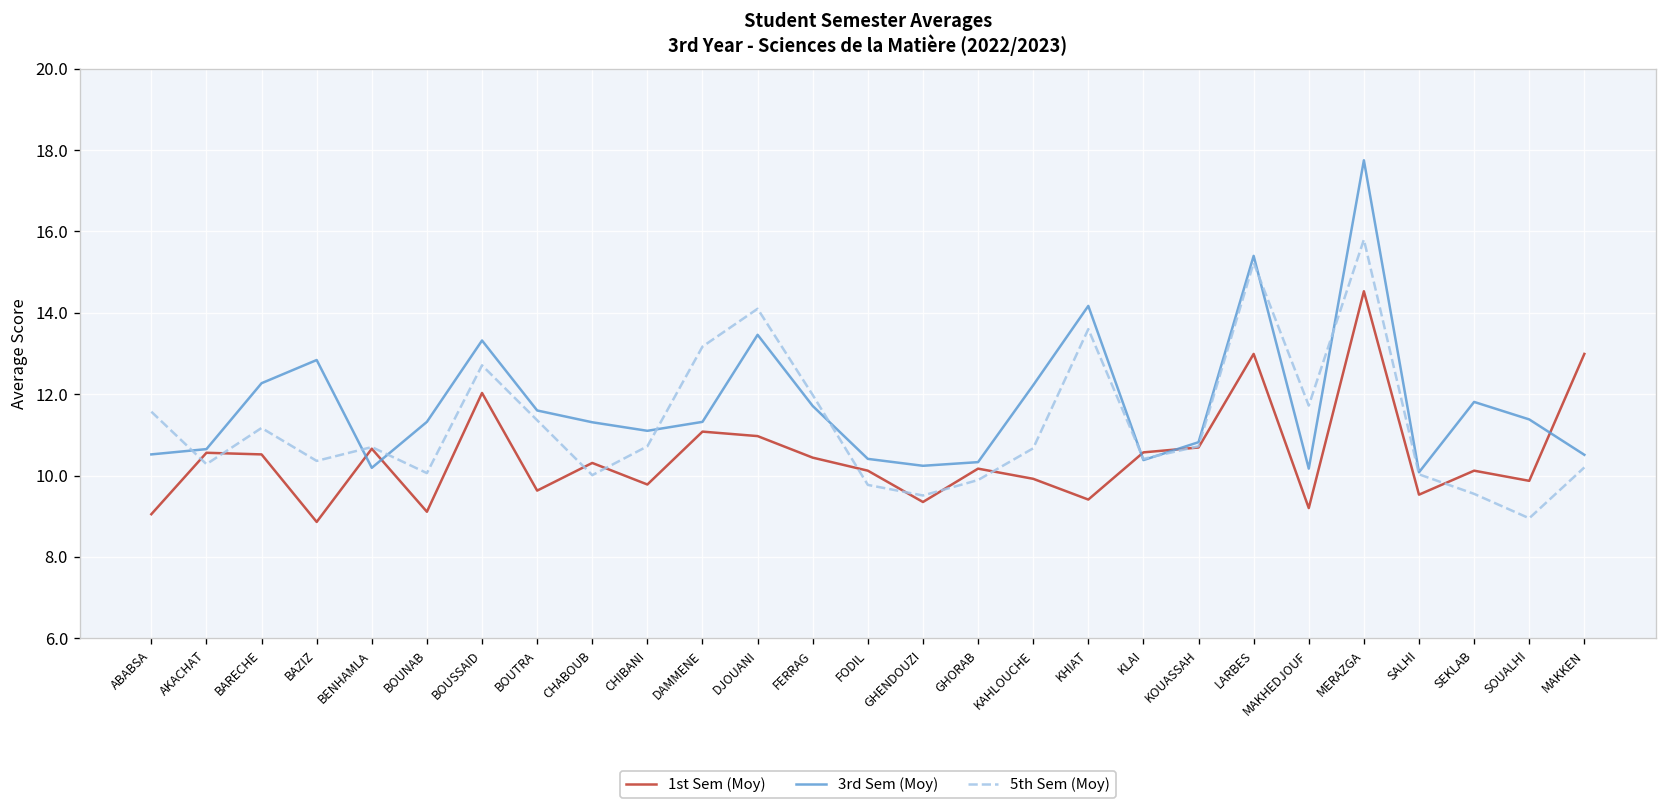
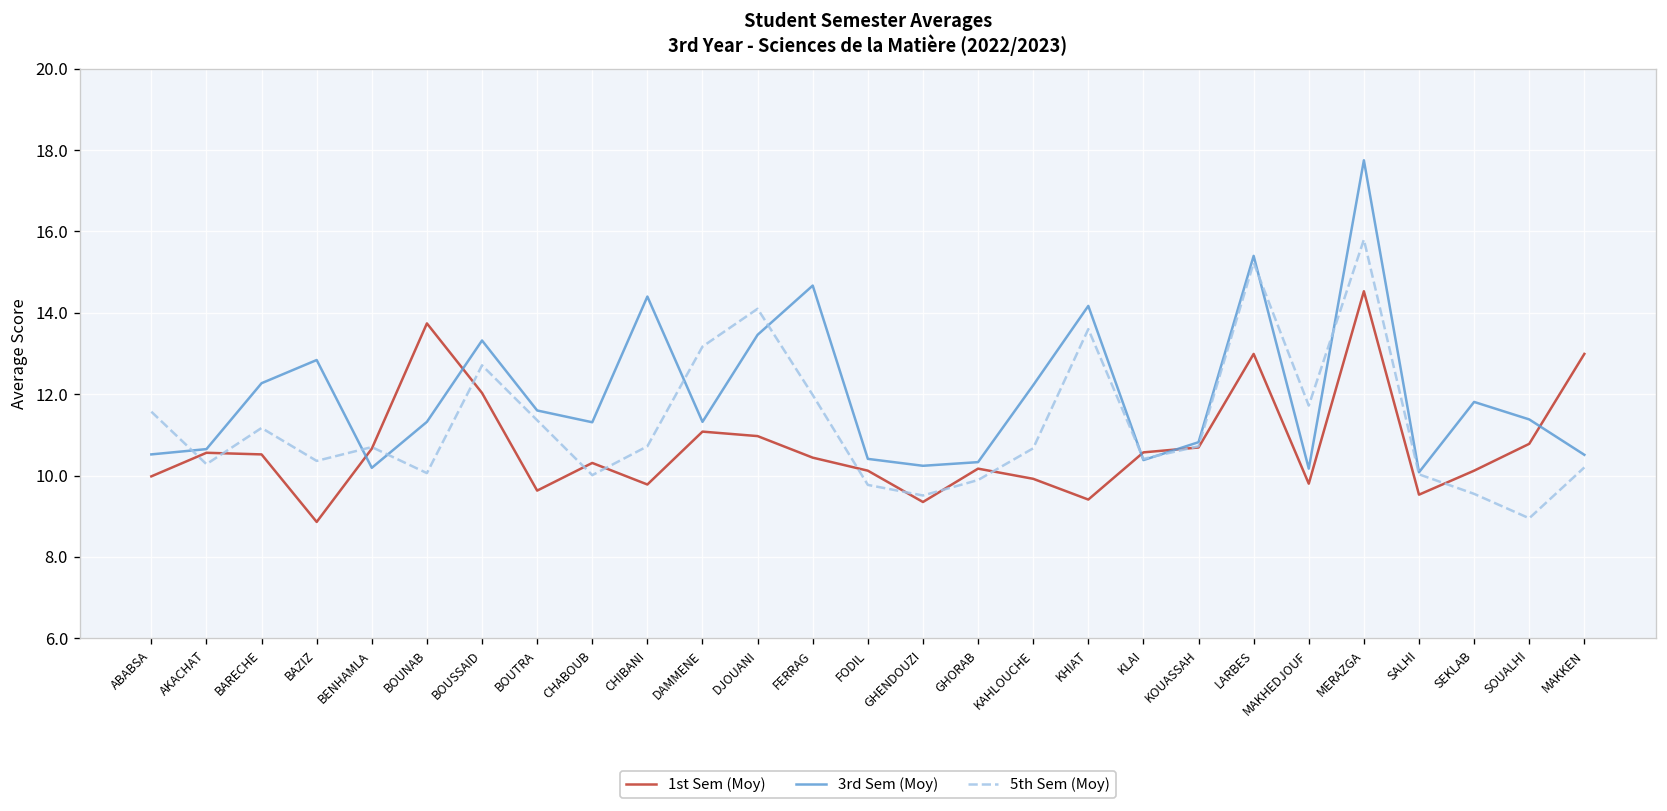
1st Sem (Moy), ABABSA: 9.1 -> 10.0
1st Sem (Moy), BOUNAB: 9.1 -> 13.7
3rd Sem (Moy), CHIBANI: 11.1 -> 14.4
3rd Sem (Moy), FERRAG: 11.7 -> 14.7
1st Sem (Moy), MAKHEDJOUF: 9.2 -> 9.8
1st Sem (Moy), SOUALHI: 9.9 -> 10.8
